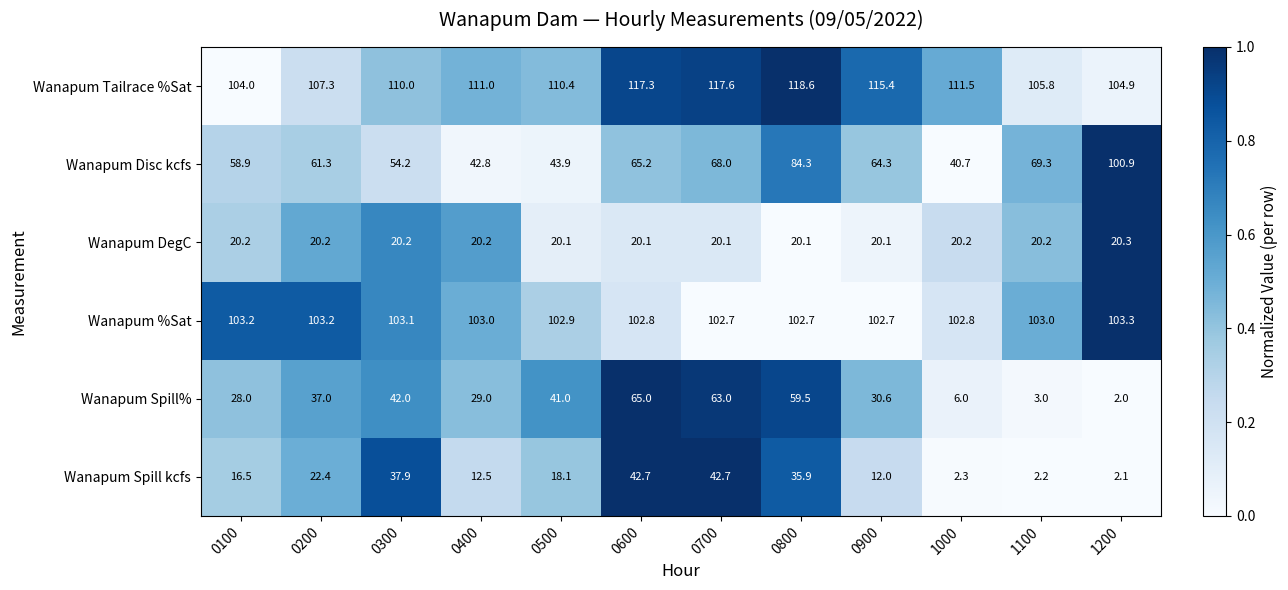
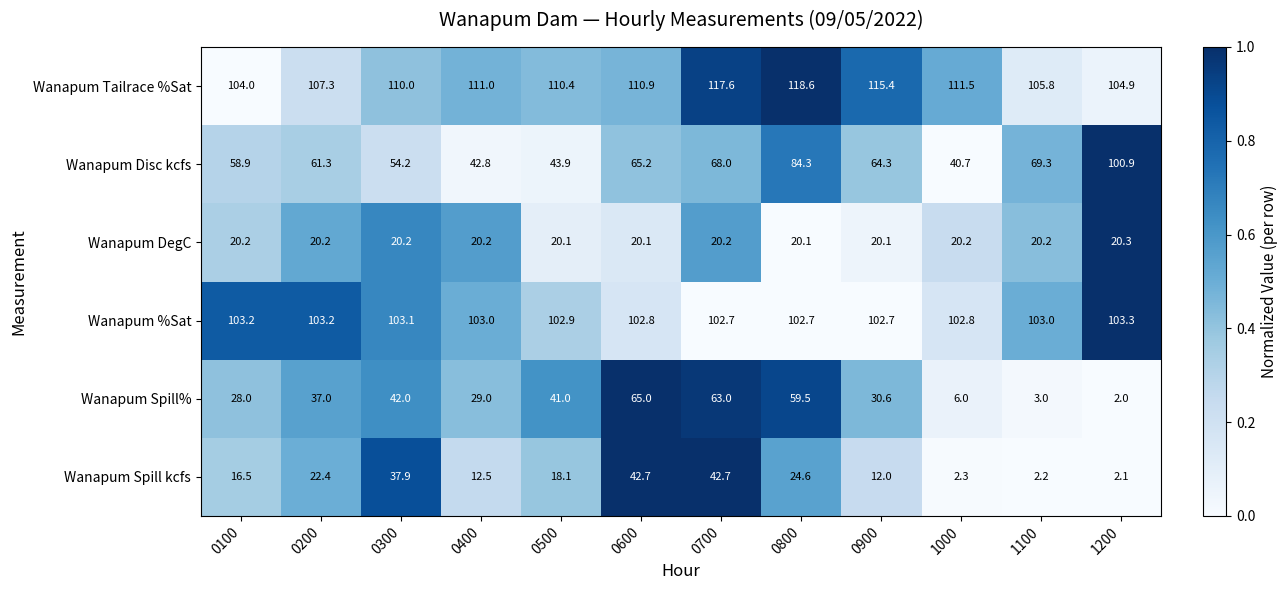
Wanapum Tailrace %Sat, 0600: 117.3 -> 110.9
Wanapum DegC, 0700: 20.1 -> 20.2
Wanapum Spill kcfs, 0800: 35.9 -> 24.6
